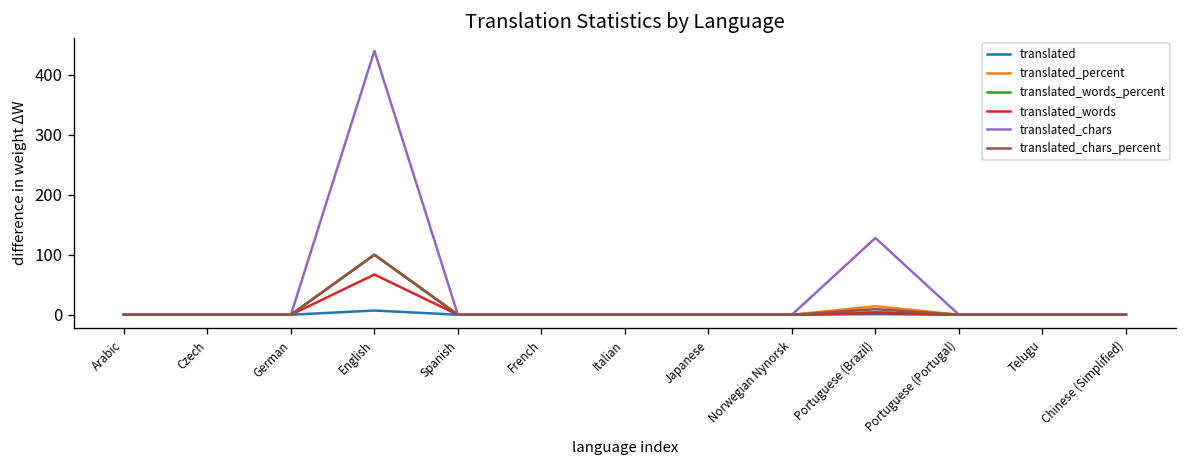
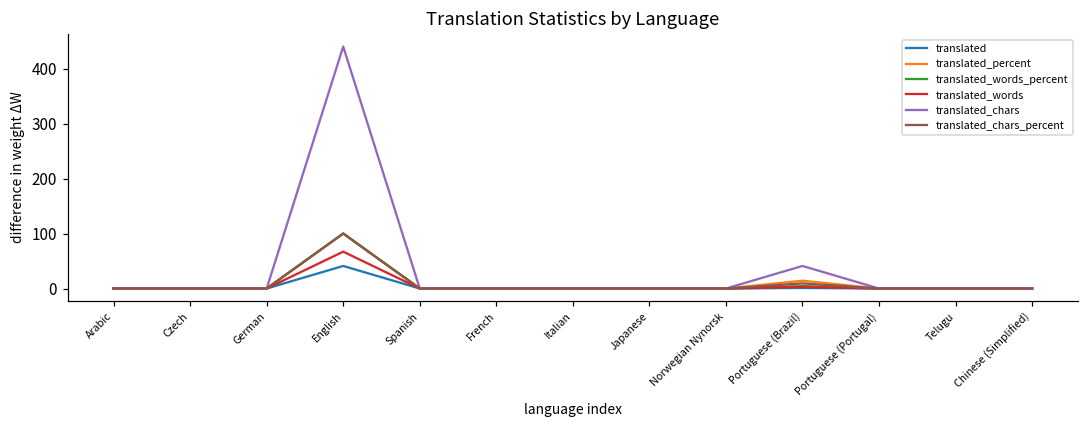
translated, English: 10 -> 40
translated_chars, Portuguese (Brazil): 130 -> 40
